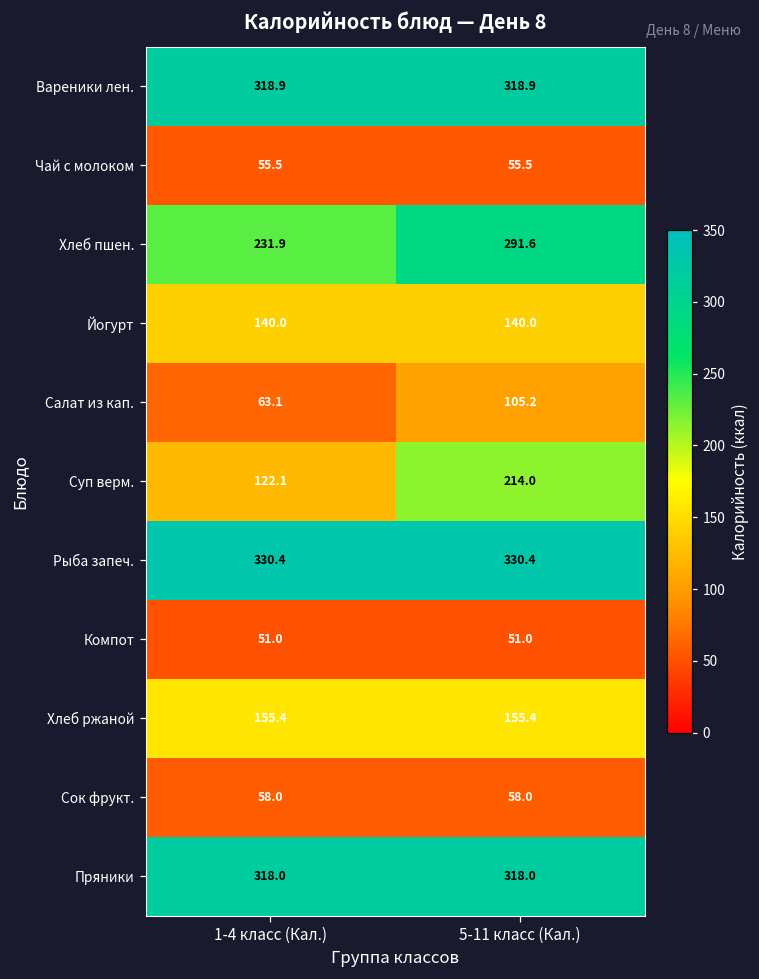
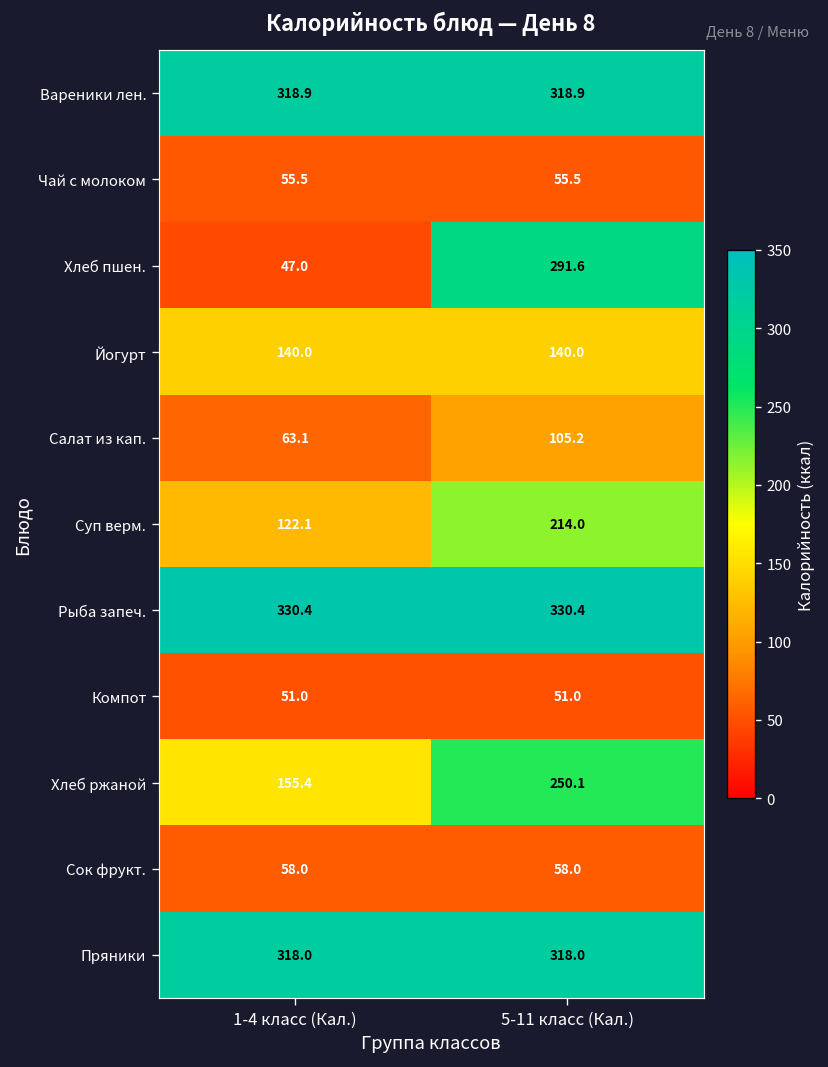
Хлеб пшен., 1-4 класс (Кал.): 231.9 -> 47.0
Хлеб ржаной, 5-11 класс (Кал.): 155.4 -> 250.1
